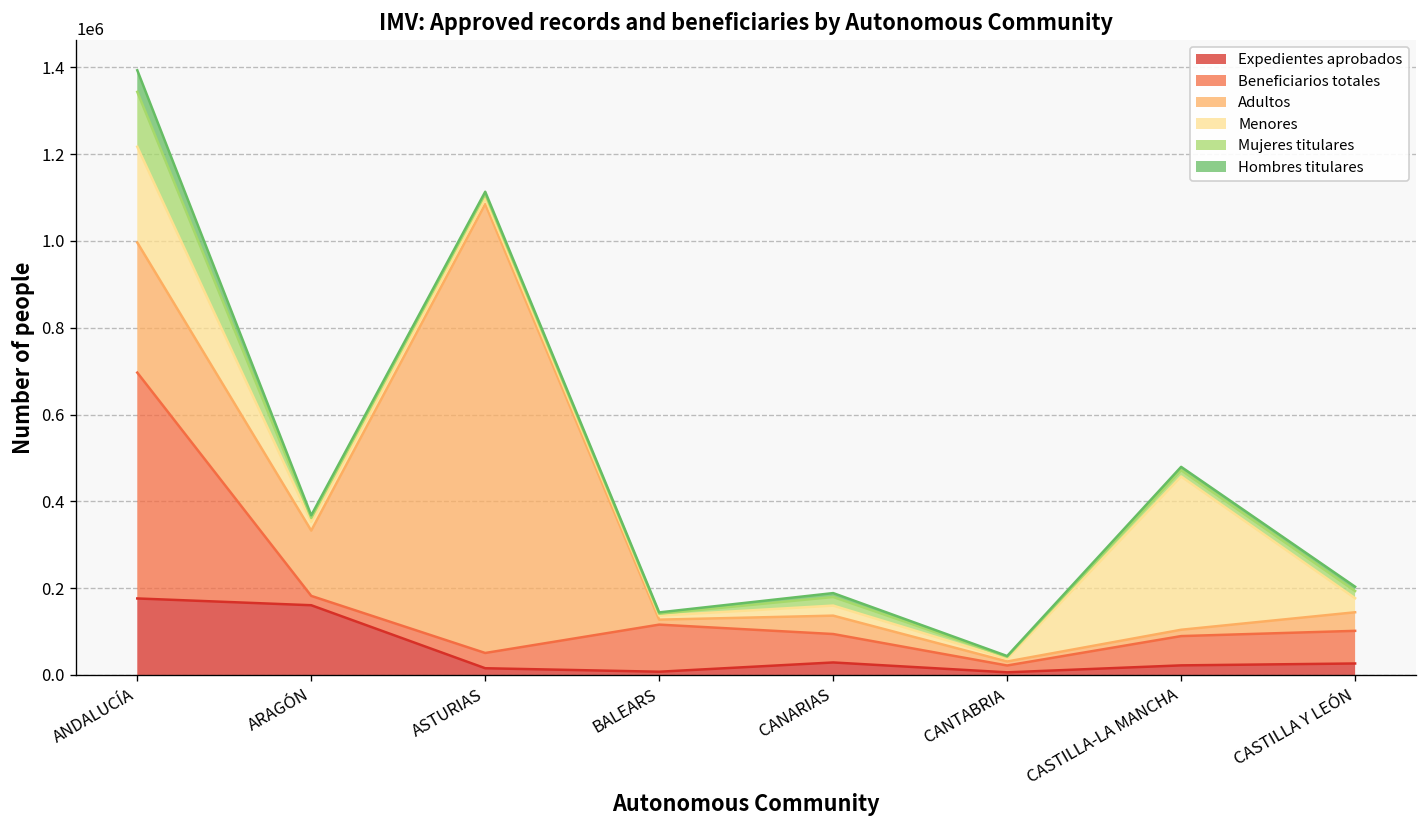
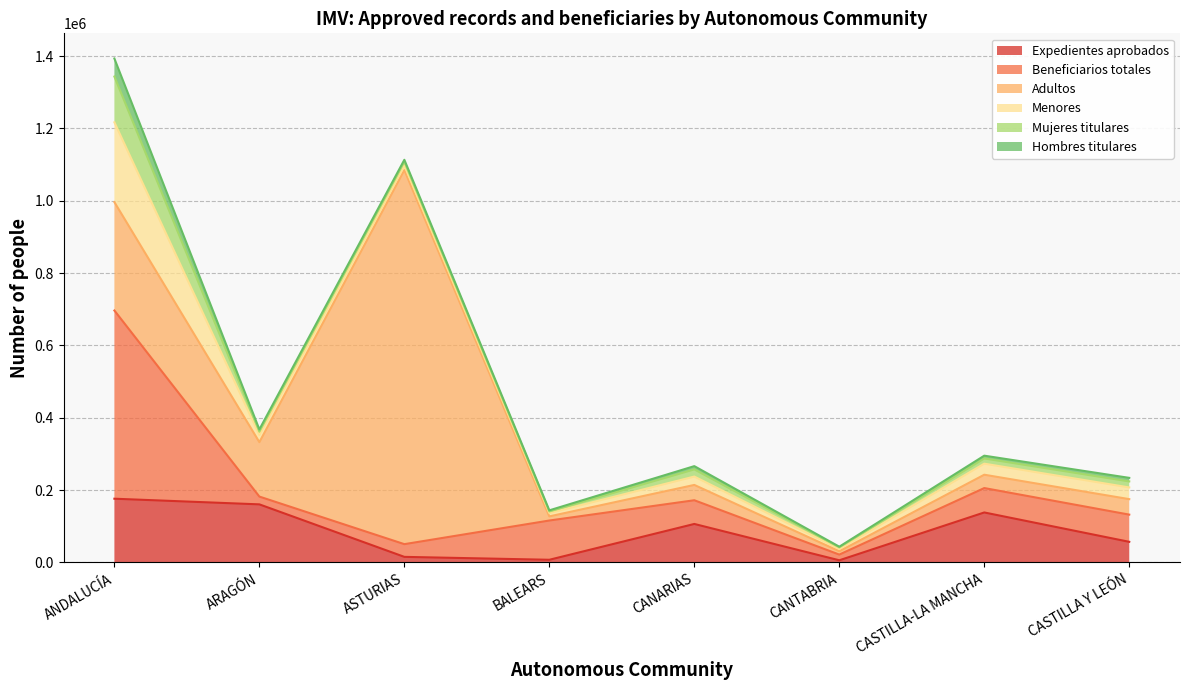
Expedientes aprobados, CANARIAS: 30000 -> 110000
Expedientes aprobados, CASTILLA-LA MANCHA: 20000 -> 140000
Adultos, CASTILLA-LA MANCHA: 10000 -> 40000
Menores, CASTILLA-LA MANCHA: 350000 -> 30000
Expedientes aprobados, CASTILLA Y LEÓN: 30000 -> 60000
